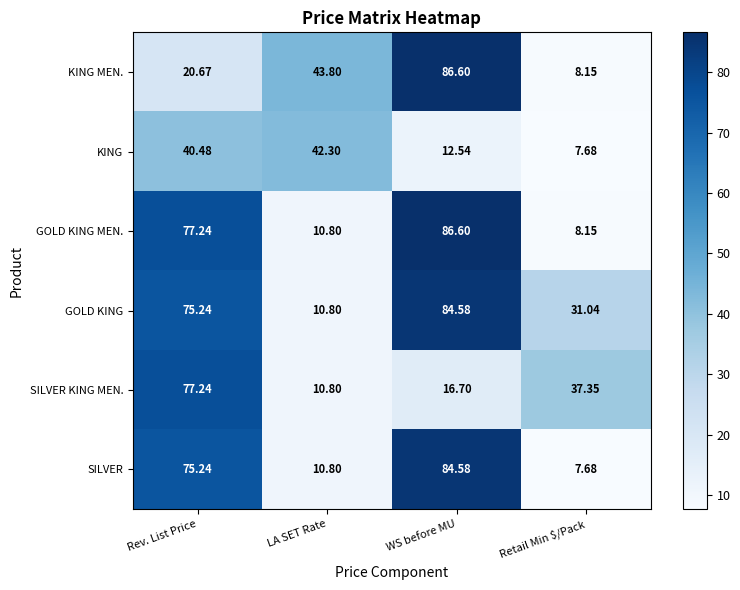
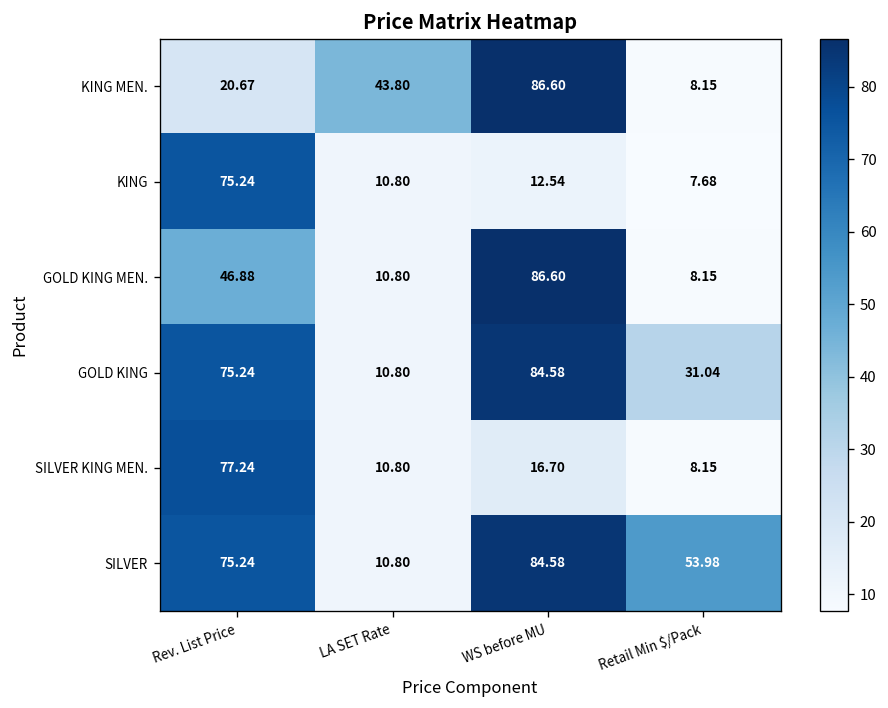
KING, Rev. List Price: 40.48 -> 75.24
KING, LA SET Rate: 42.30 -> 10.80
GOLD KING MEN., Rev. List Price: 77.24 -> 46.88
SILVER KING MEN., Retail Min $/Pack: 37.35 -> 8.15
SILVER, Retail Min $/Pack: 7.68 -> 53.98
